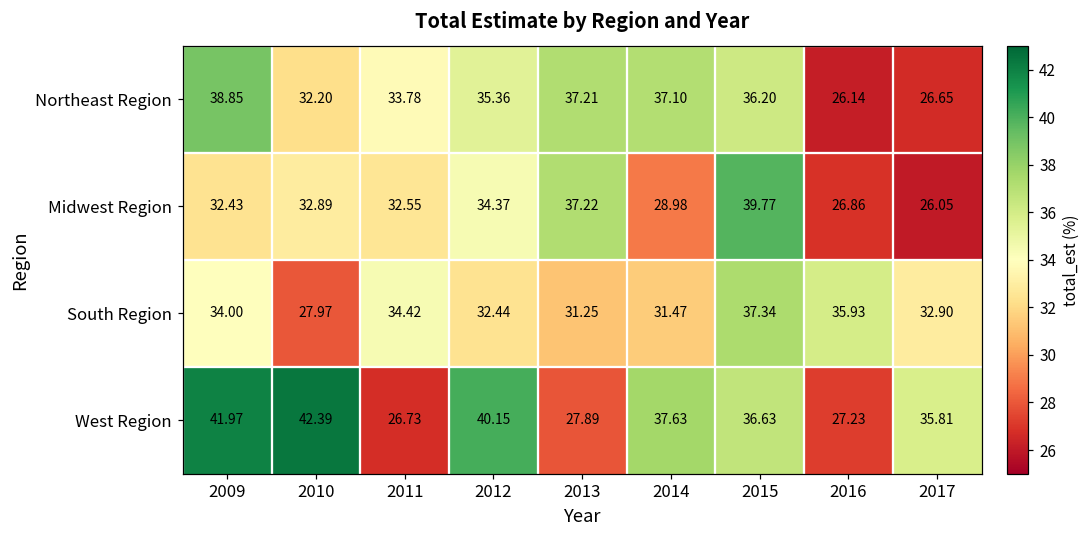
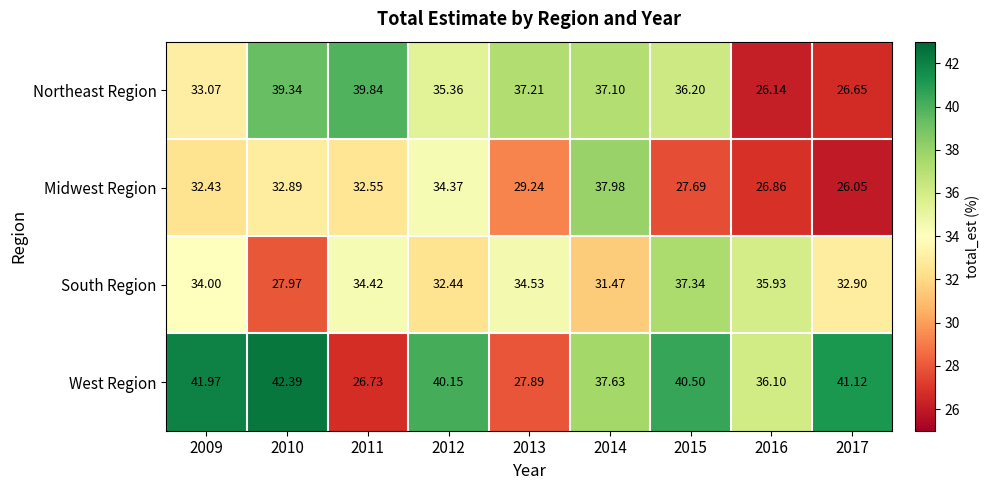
Northeast Region, 2009: 38.85 -> 33.07
Northeast Region, 2010: 32.20 -> 39.34
Northeast Region, 2011: 33.78 -> 39.84
Midwest Region, 2013: 37.22 -> 29.24
Midwest Region, 2014: 28.98 -> 37.98
Midwest Region, 2015: 39.77 -> 27.69
South Region, 2013: 31.25 -> 34.53
West Region, 2015: 36.63 -> 40.50
West Region, 2016: 27.23 -> 36.10
West Region, 2017: 35.81 -> 41.12
